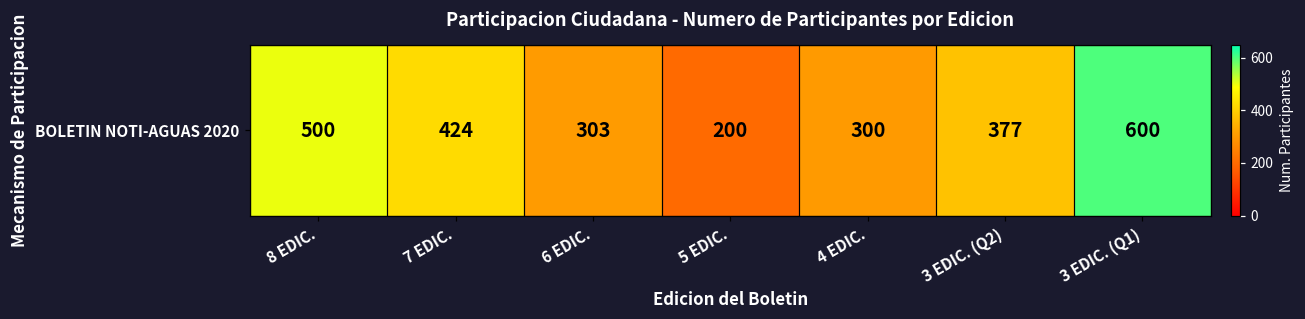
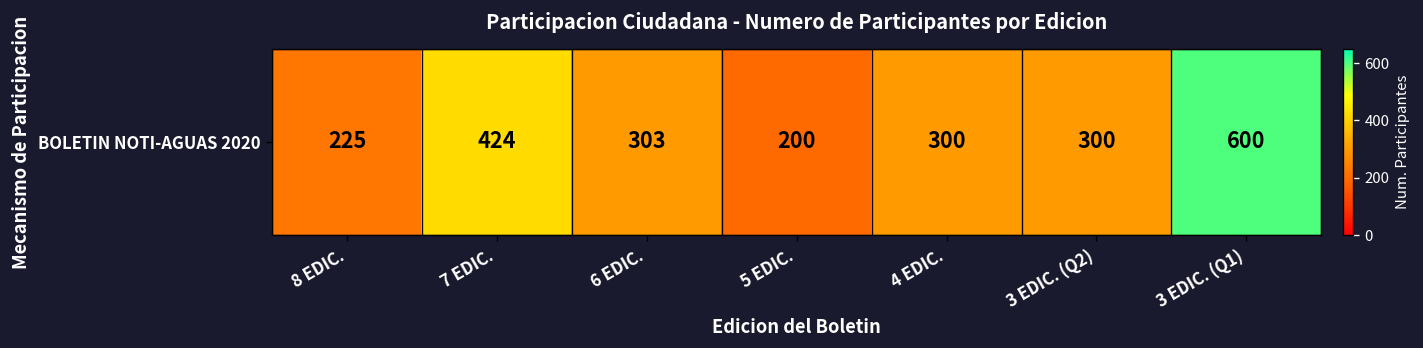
BOLETIN NOTI-AGUAS 2020, 8 EDIC.: 500 -> 225
BOLETIN NOTI-AGUAS 2020, 3 EDIC. (Q2): 377 -> 300
